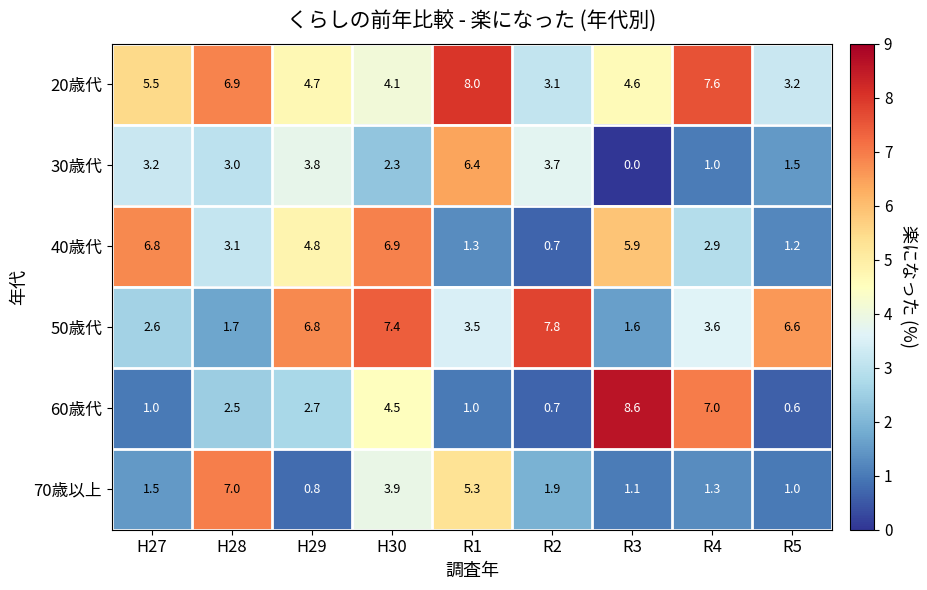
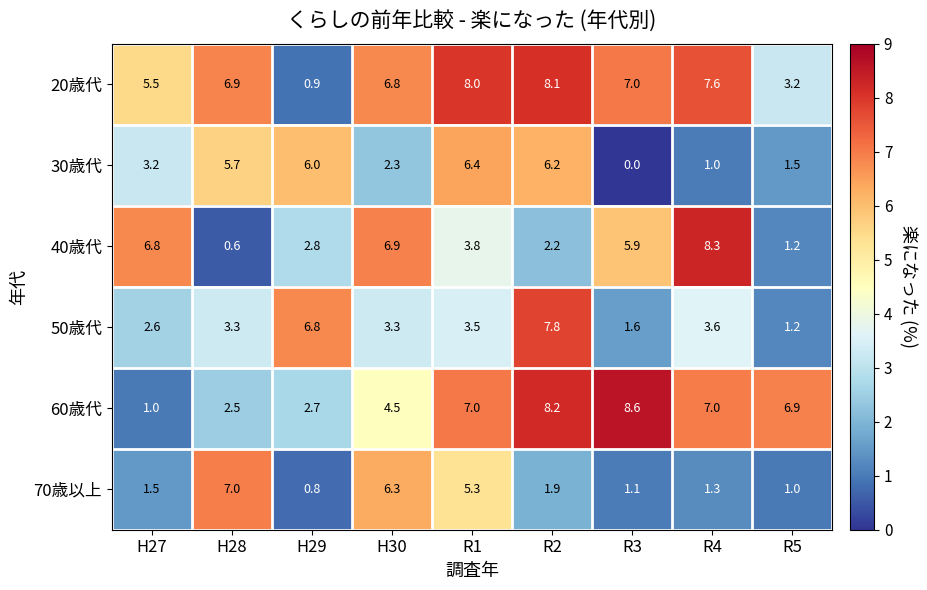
20歳代, H29: 4.7 -> 0.9
20歳代, H30: 4.1 -> 6.8
20歳代, R2: 3.1 -> 8.1
20歳代, R3: 4.6 -> 7.0
30歳代, H28: 3.0 -> 5.7
30歳代, H29: 3.8 -> 6.0
30歳代, R2: 3.7 -> 6.2
40歳代, H28: 3.1 -> 0.6
40歳代, H29: 4.8 -> 2.8
40歳代, R1: 1.3 -> 3.8
40歳代, R2: 0.7 -> 2.2
40歳代, R4: 2.9 -> 8.3
50歳代, H28: 1.7 -> 3.3
50歳代, H30: 7.4 -> 3.3
50歳代, R5: 6.6 -> 1.2
60歳代, R1: 1.0 -> 7.0
60歳代, R2: 0.7 -> 8.2
60歳代, R5: 0.6 -> 6.9
70歳以上, H30: 3.9 -> 6.3
